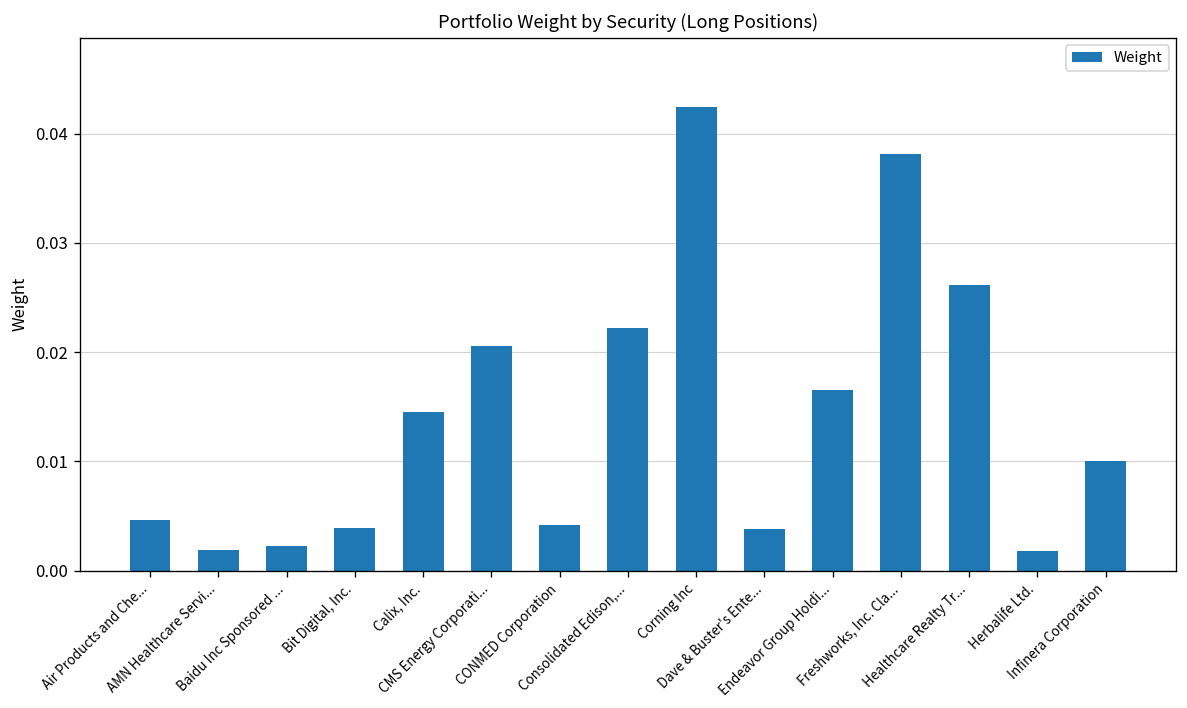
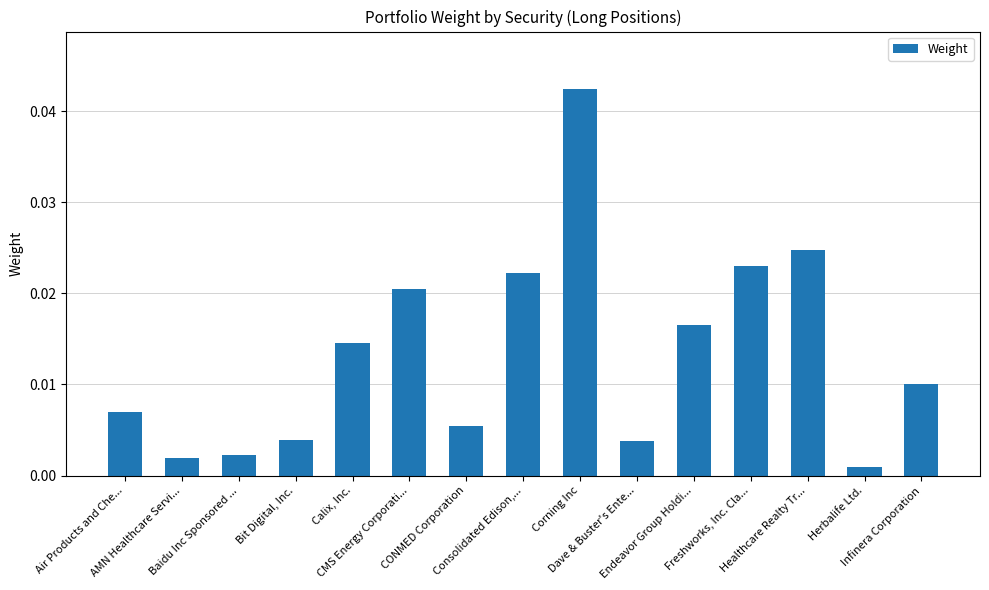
Air Products and Che...: 0.005 -> 0.007
CONMED Corporation: 0.004 -> 0.005
Freshworks, Inc. Cla...: 0.038 -> 0.023
Healthcare Realty Tr...: 0.026 -> 0.025
Herbalife Ltd.: 0.002 -> 0.001
